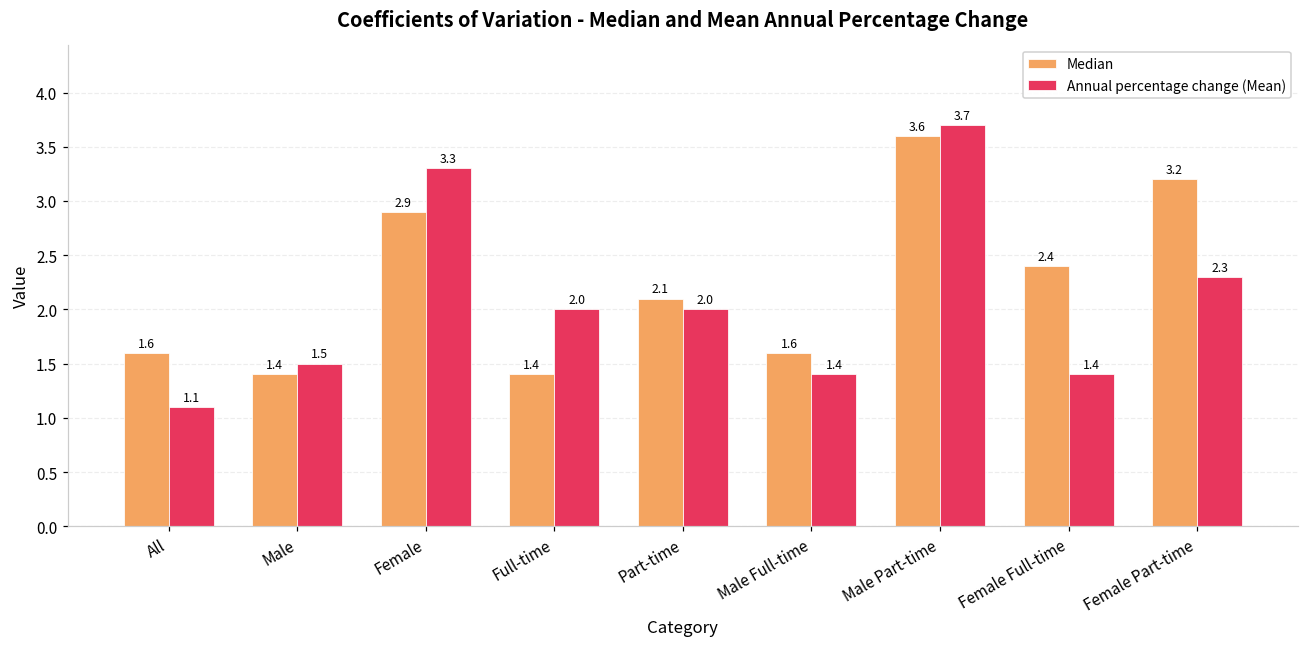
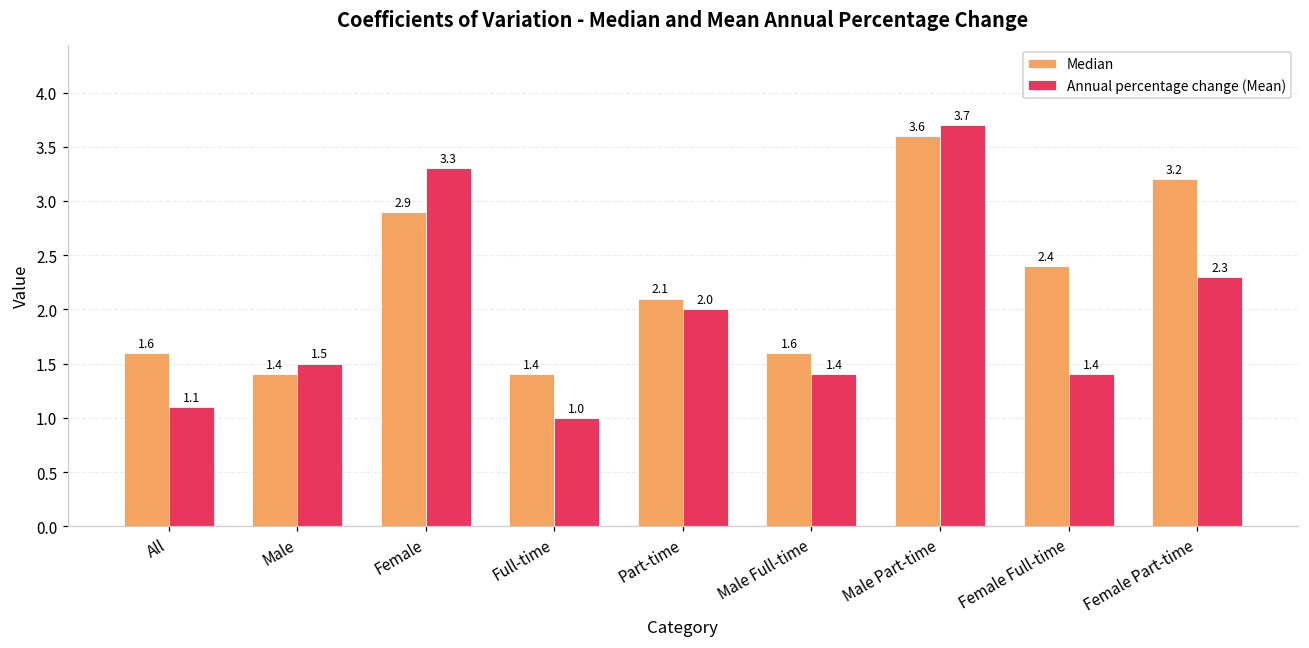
Annual percentage change (Mean), Full-time: 2.0 -> 1.0
